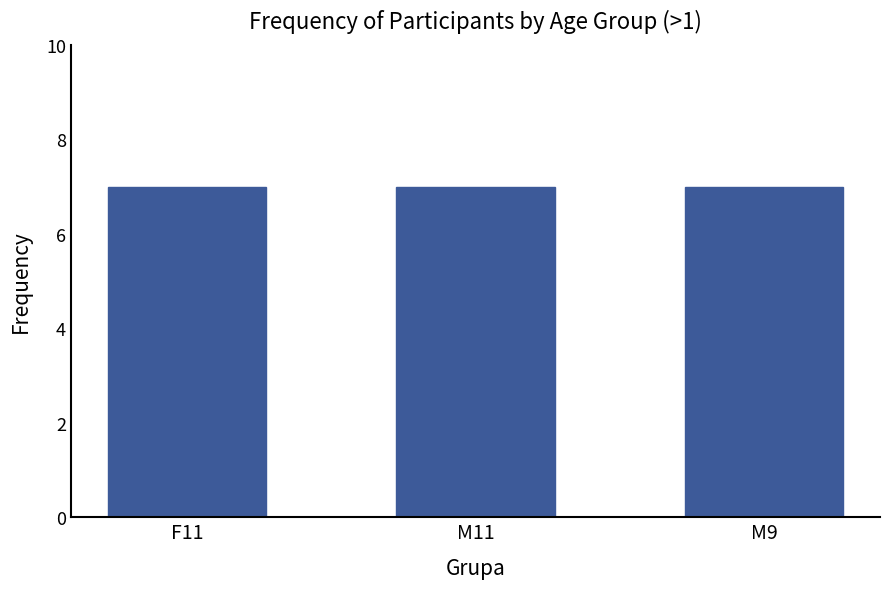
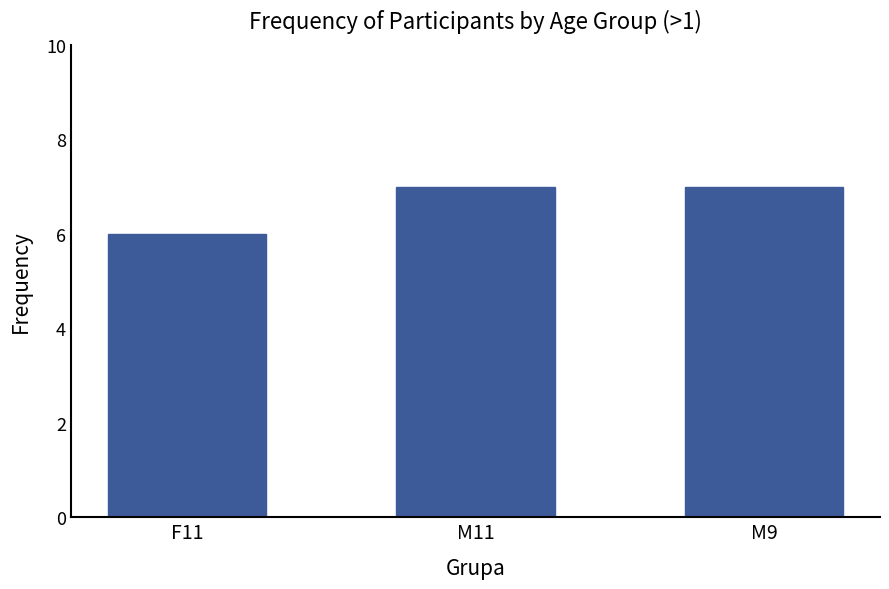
F11: 7 -> 6
